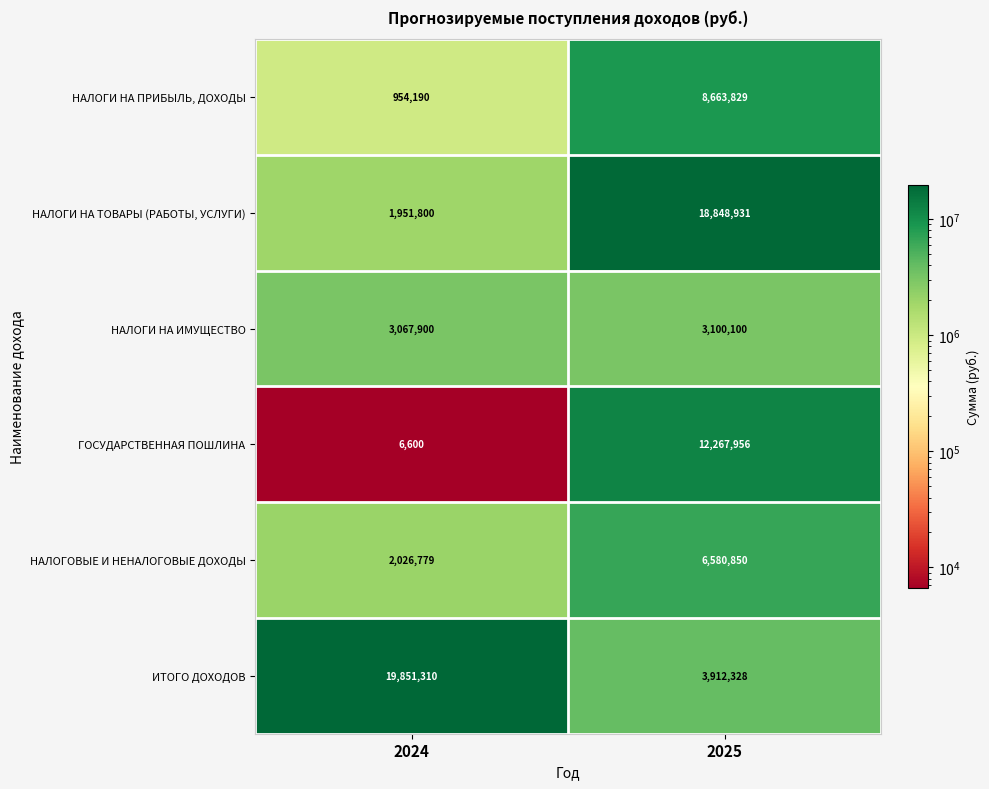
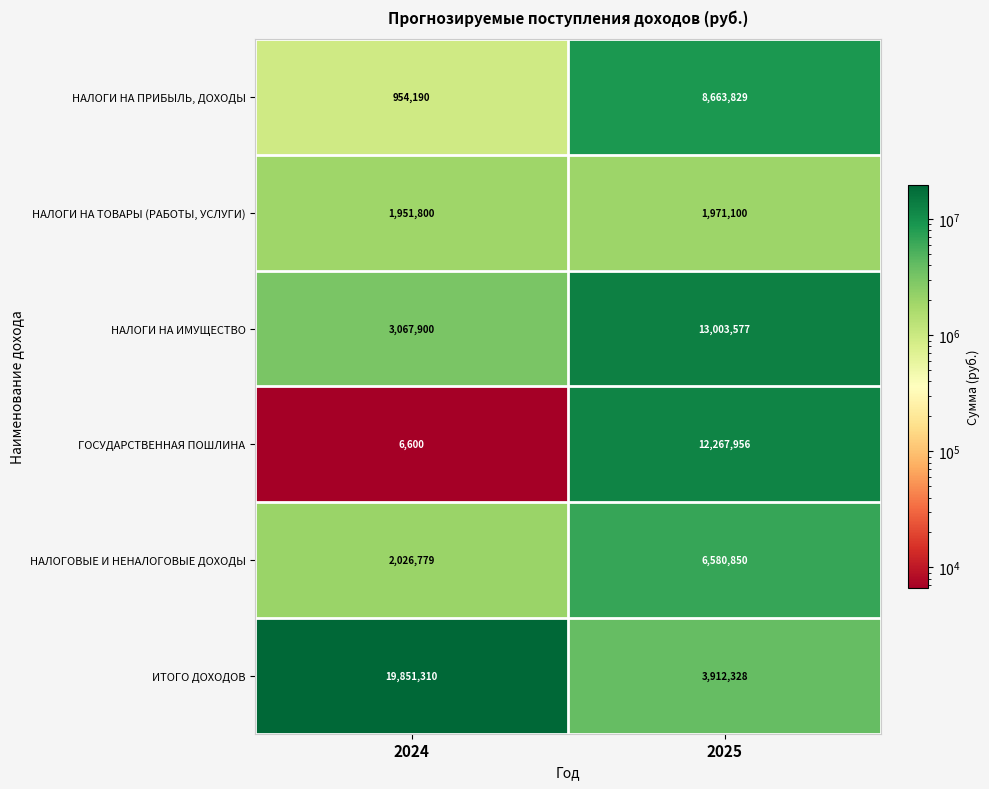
НАЛОГИ НА ТОВАРЫ (РАБОТЫ, УСЛУГИ), 2025: 18,848,931 -> 1,971,100
НАЛОГИ НА ИМУЩЕСТВО, 2025: 3,100,100 -> 13,003,577
